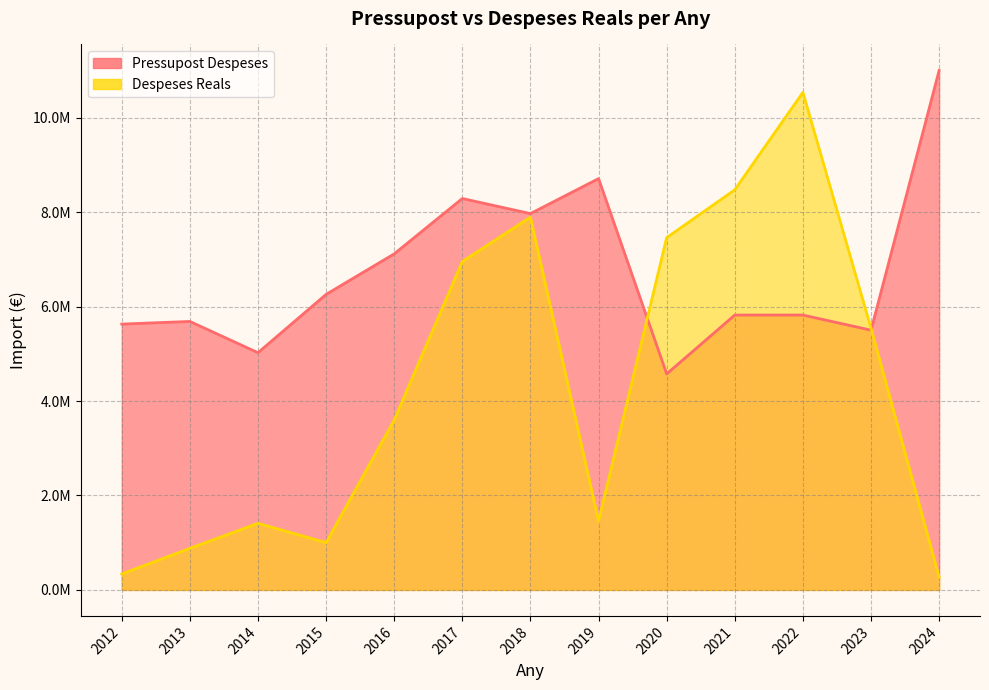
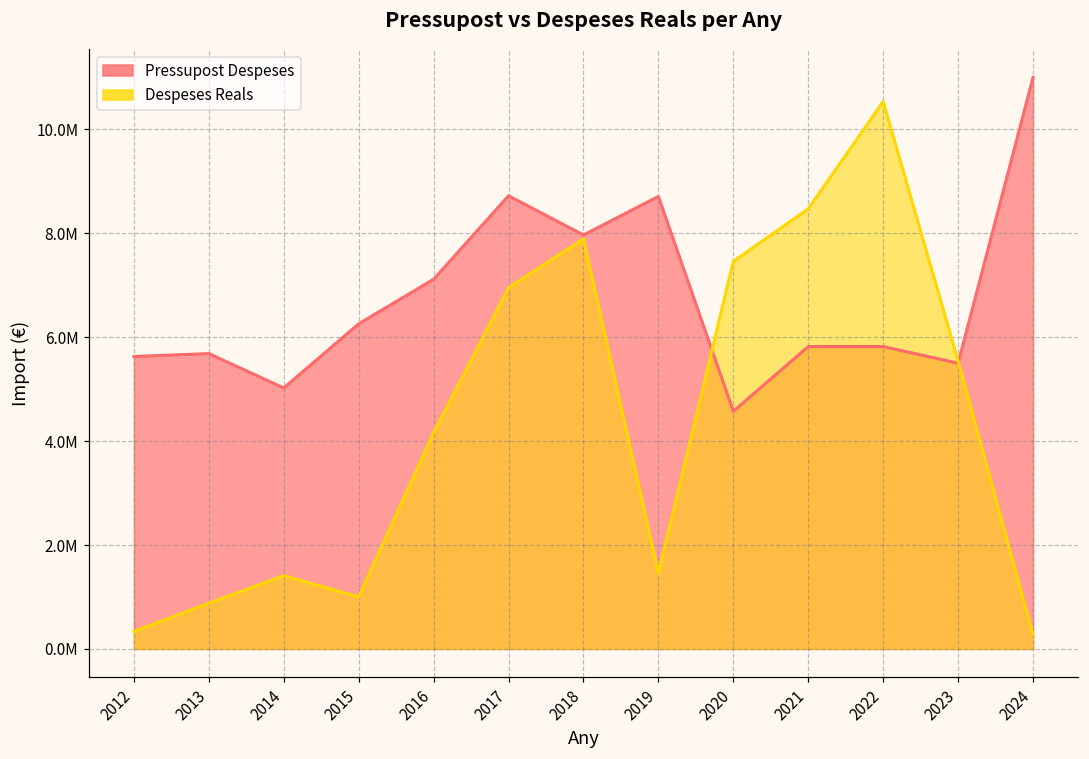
Despeses Reals, 2016: 3600000 -> 4200000
Pressupost Despeses, 2017: 8300000 -> 8700000
